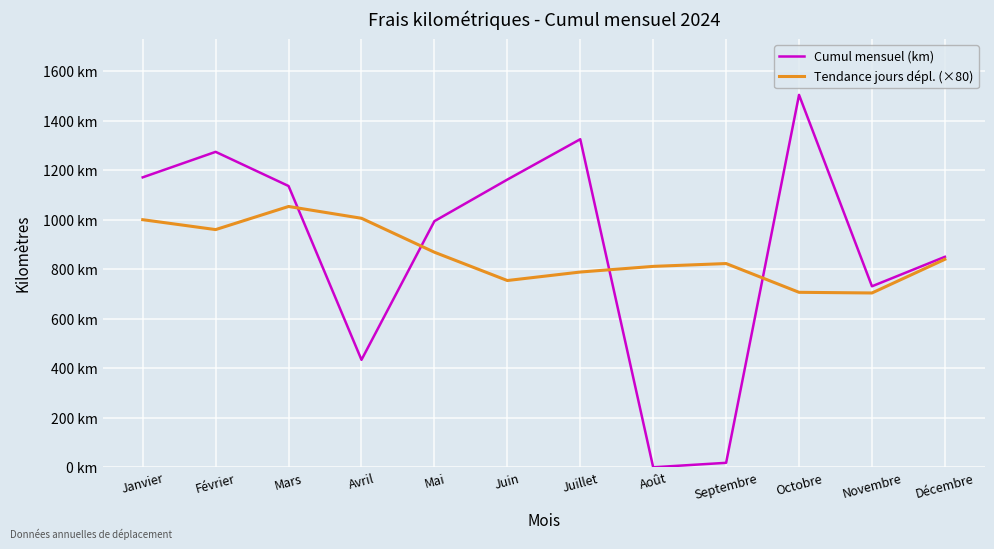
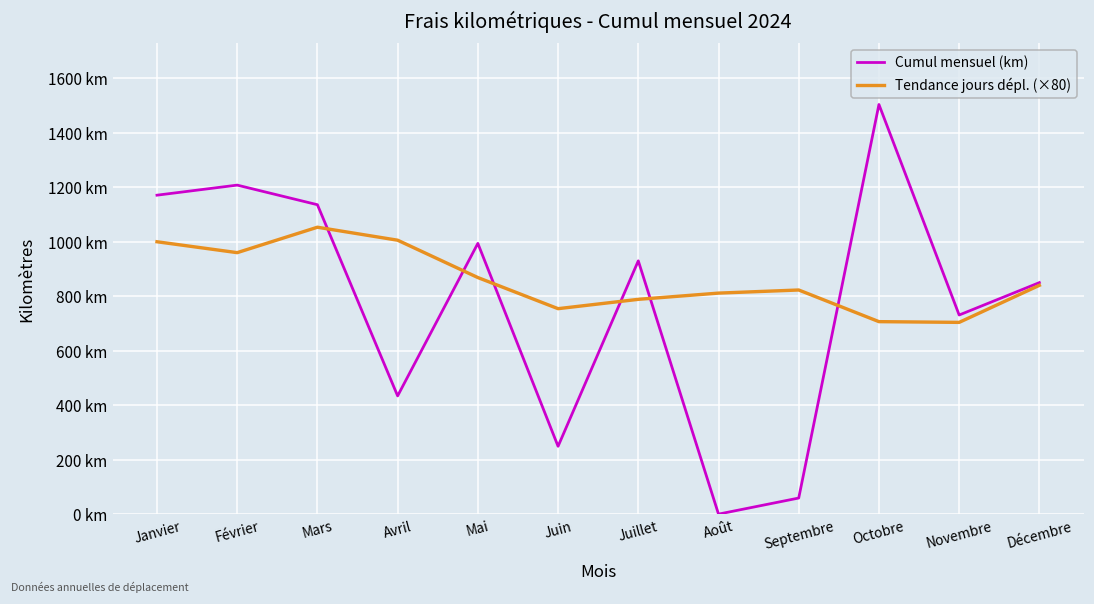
Cumul mensuel (km), Février: 1270 km -> 1210 km
Cumul mensuel (km), Juin: 1160 km -> 250 km
Cumul mensuel (km), Juillet: 1330 km -> 930 km
Cumul mensuel (km), Septembre: 20 km -> 60 km
